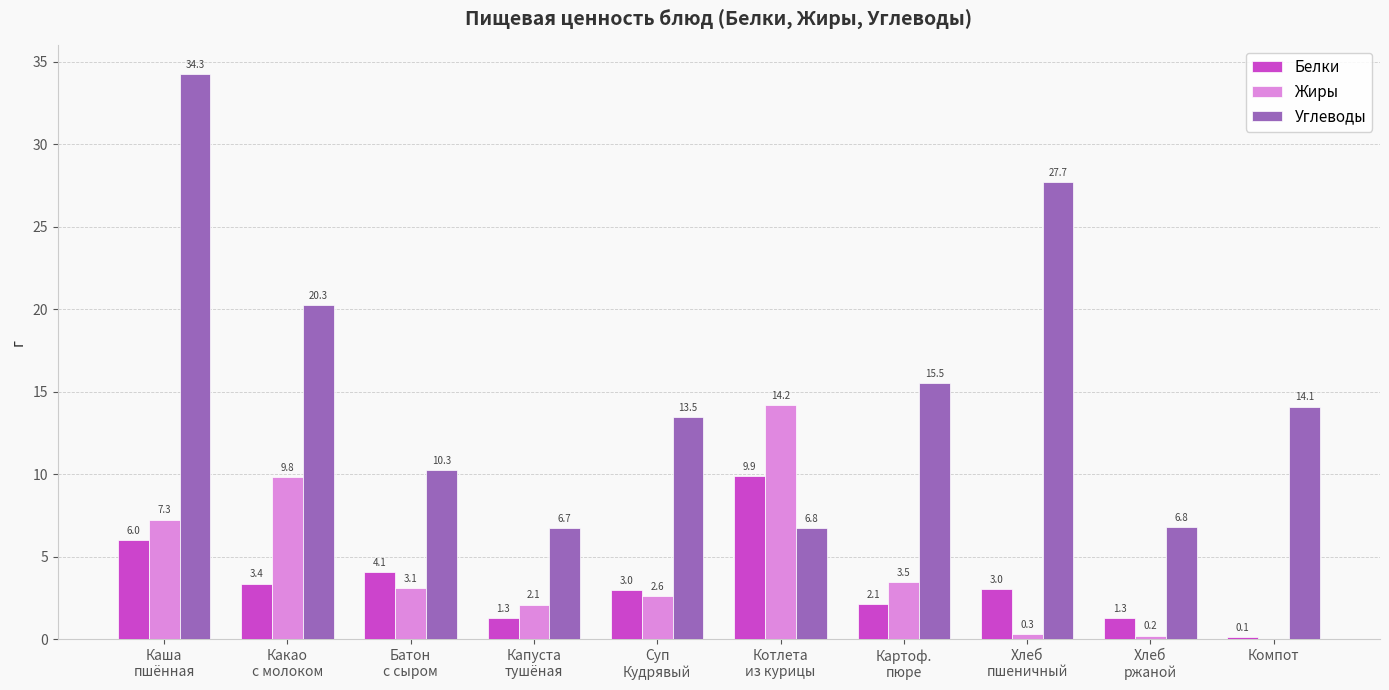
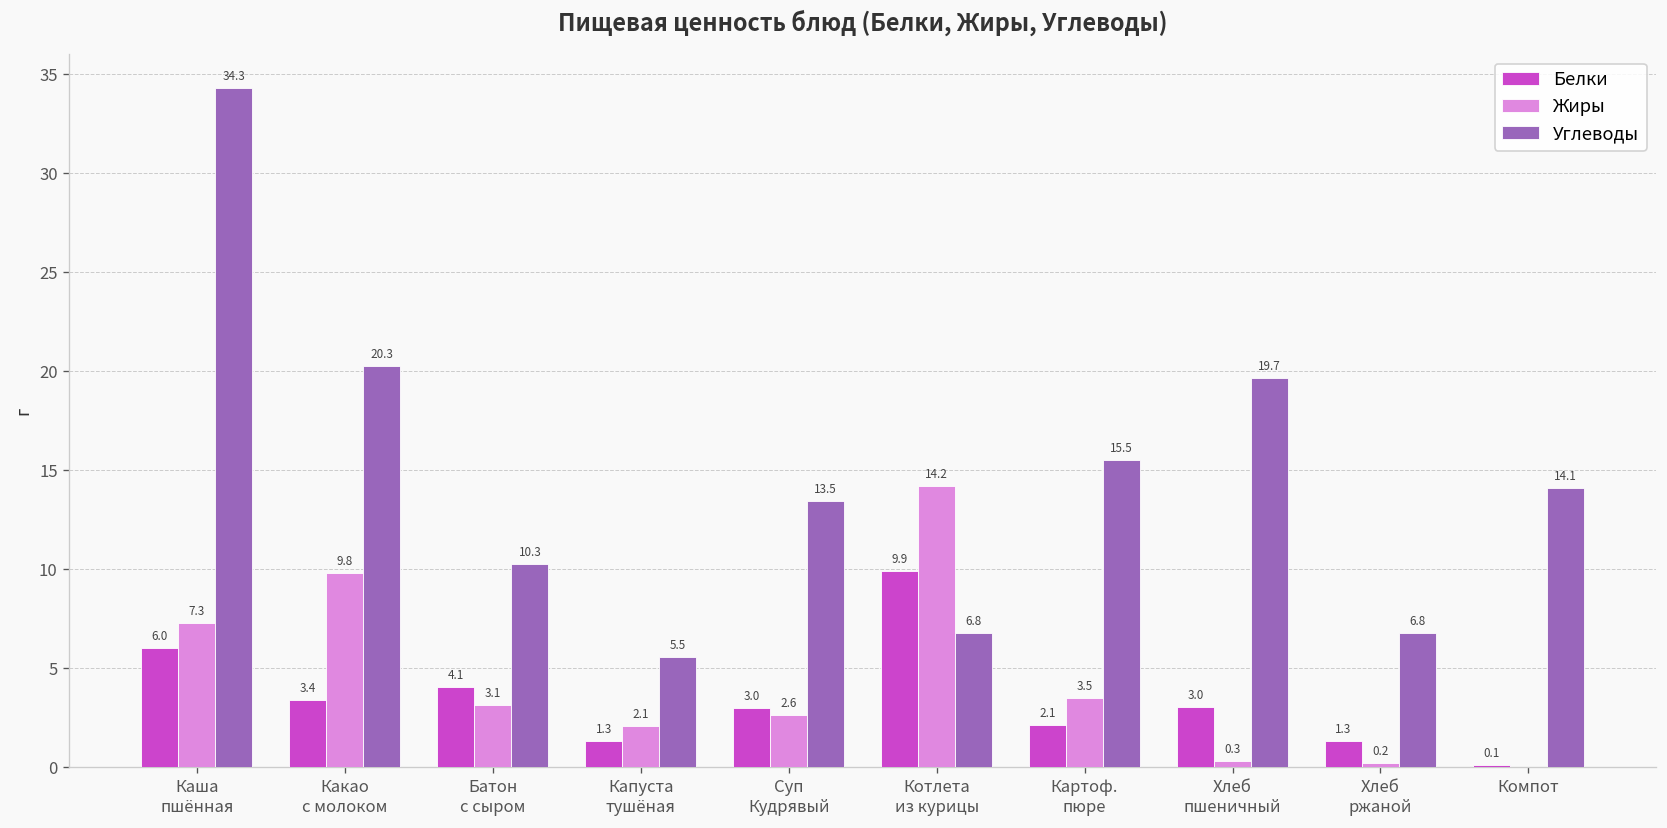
Углеводы, Капуста тушёная: 6.7 -> 5.5
Углеводы, Хлеб пшеничный: 27.7 -> 19.7
